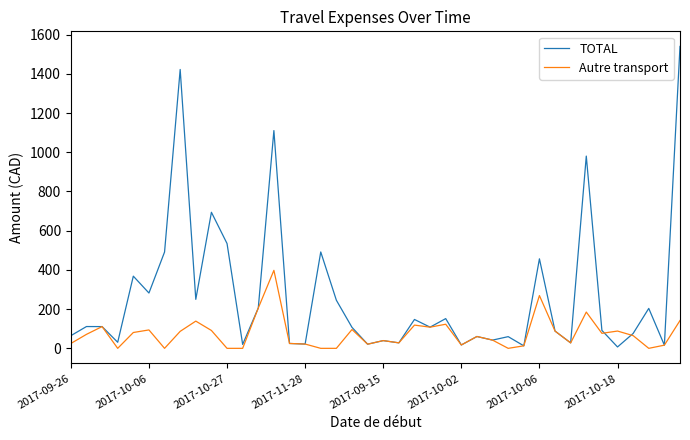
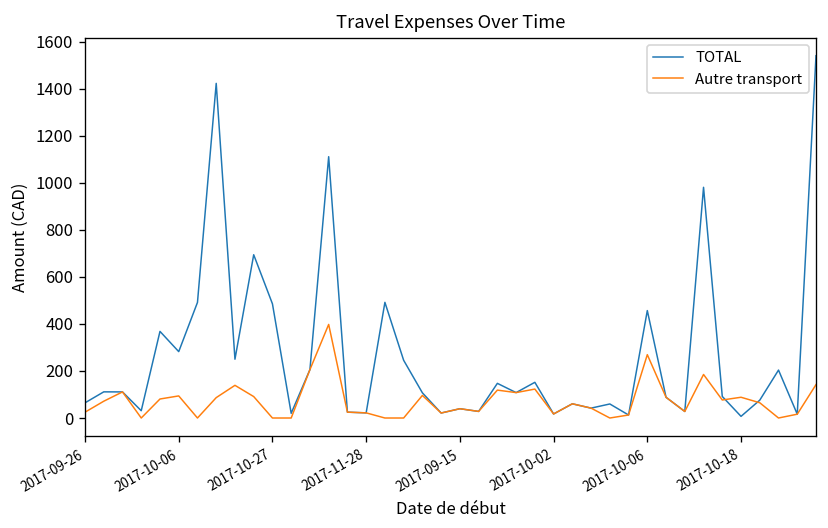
TOTAL, 2017-10-27: 530 -> 490
